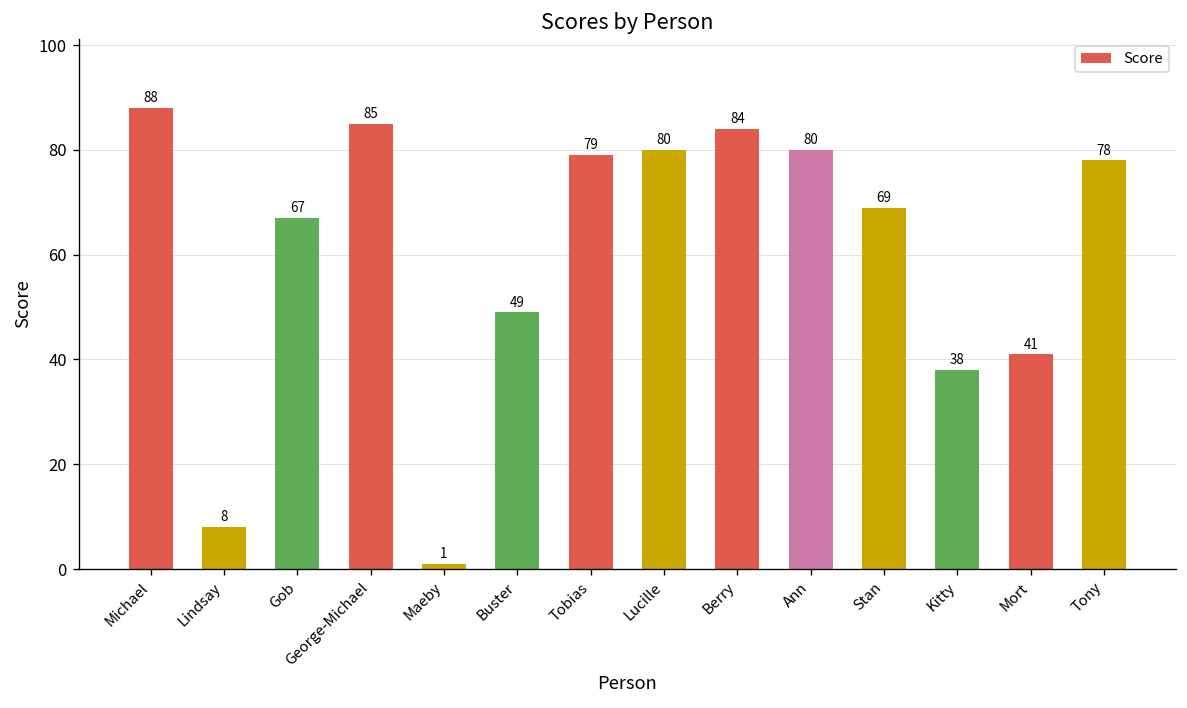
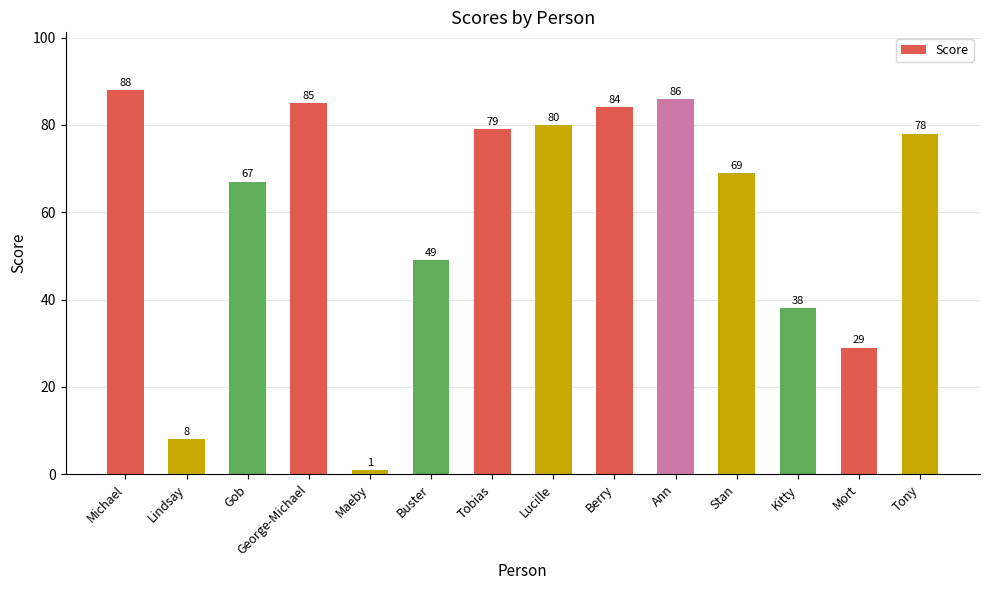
Ann: 80 -> 86
Mort: 41 -> 29
